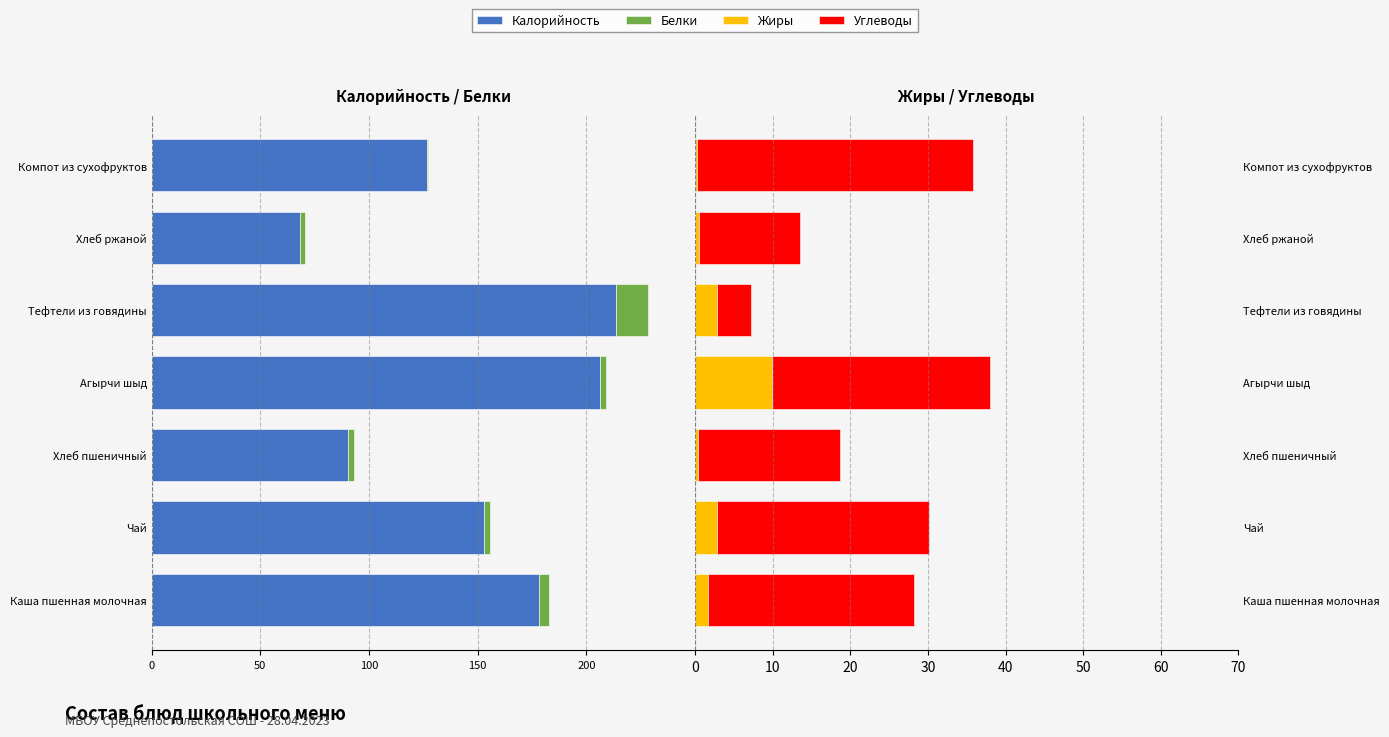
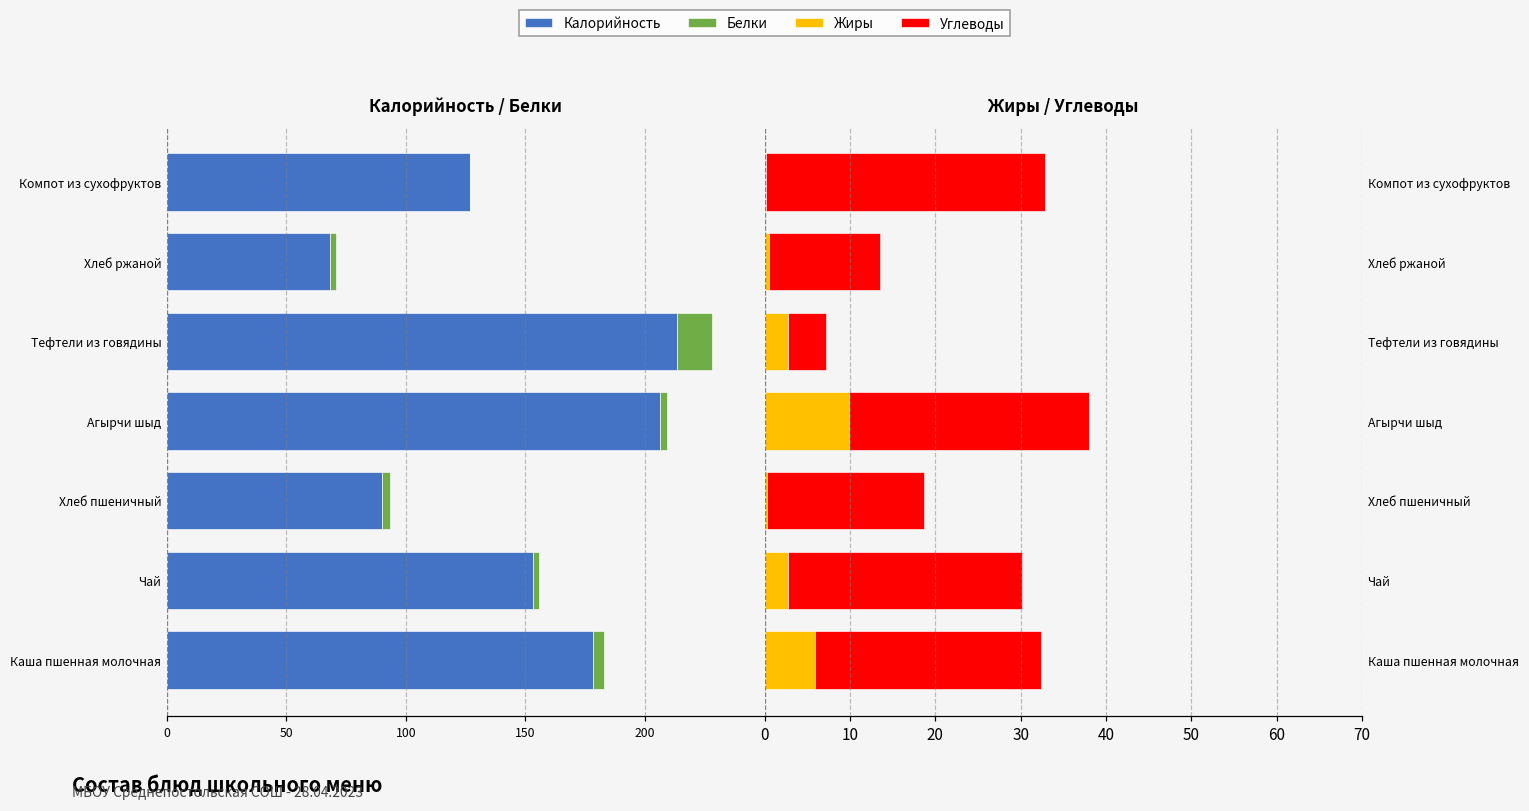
Жиры / Углеводы, Углеводы, Компот из сухофруктов: 36 -> 33
Жиры / Углеводы, Жиры, Каша пшенная молочная: 2 -> 6
